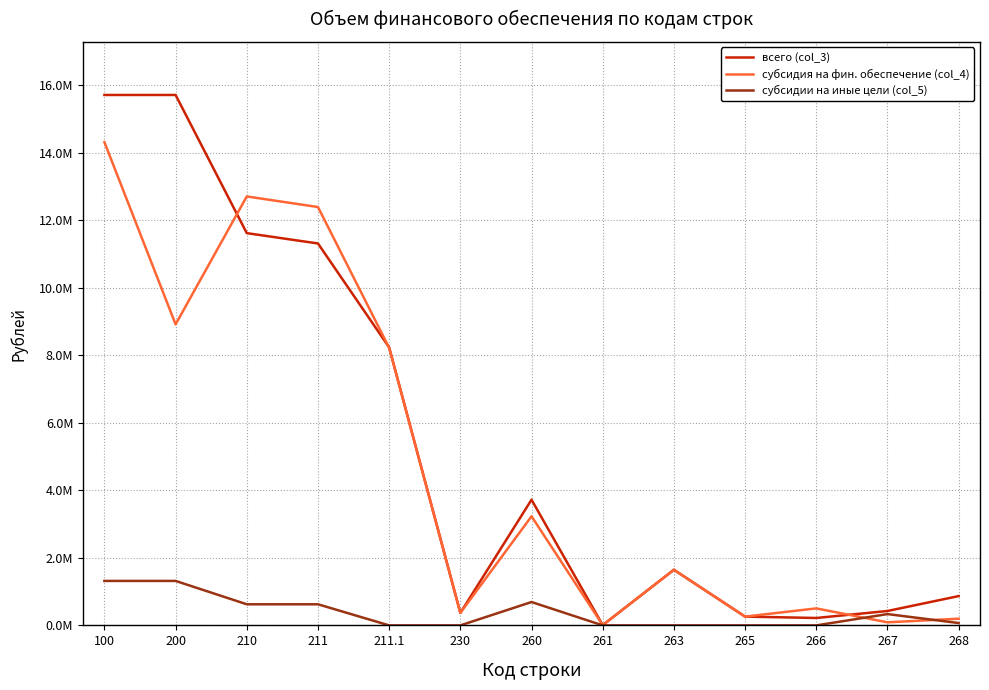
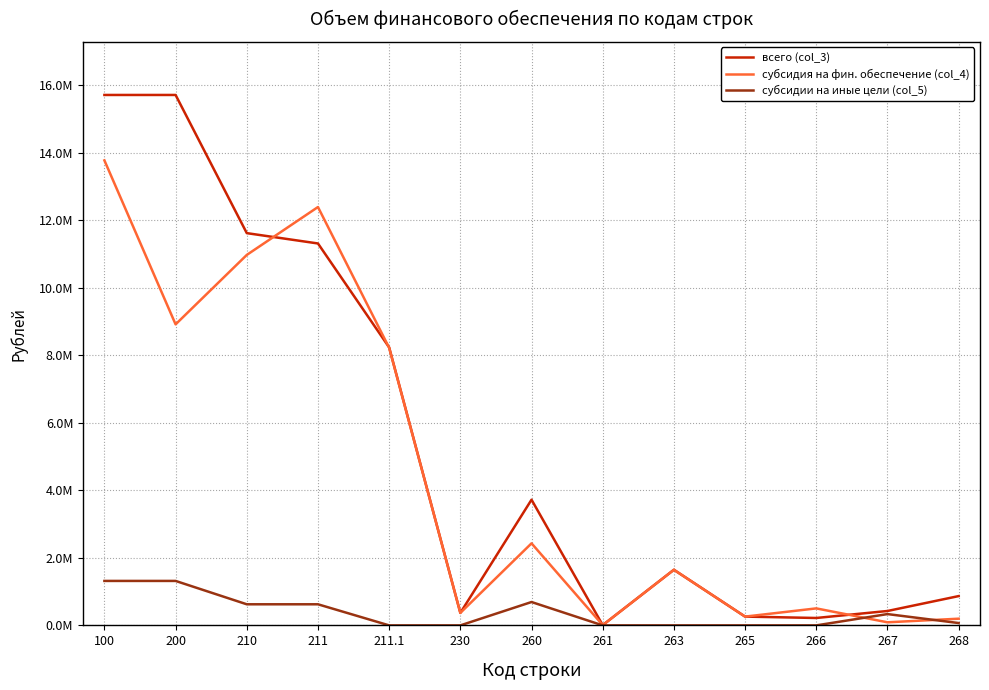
субсидия на фин. обеспечение (col_4), 100: 14300000 -> 13800000
субсидия на фин. обеспечение (col_4), 210: 12700000 -> 11000000
субсидия на фин. обеспечение (col_4), 260: 3200000 -> 2400000
